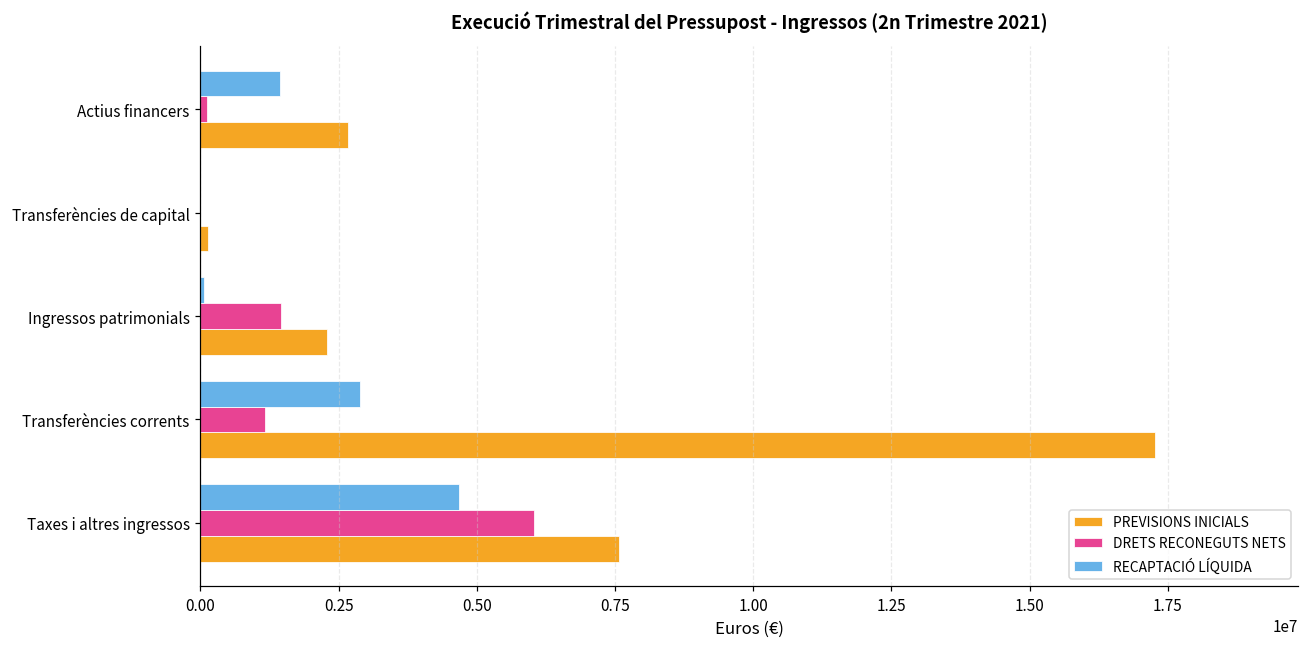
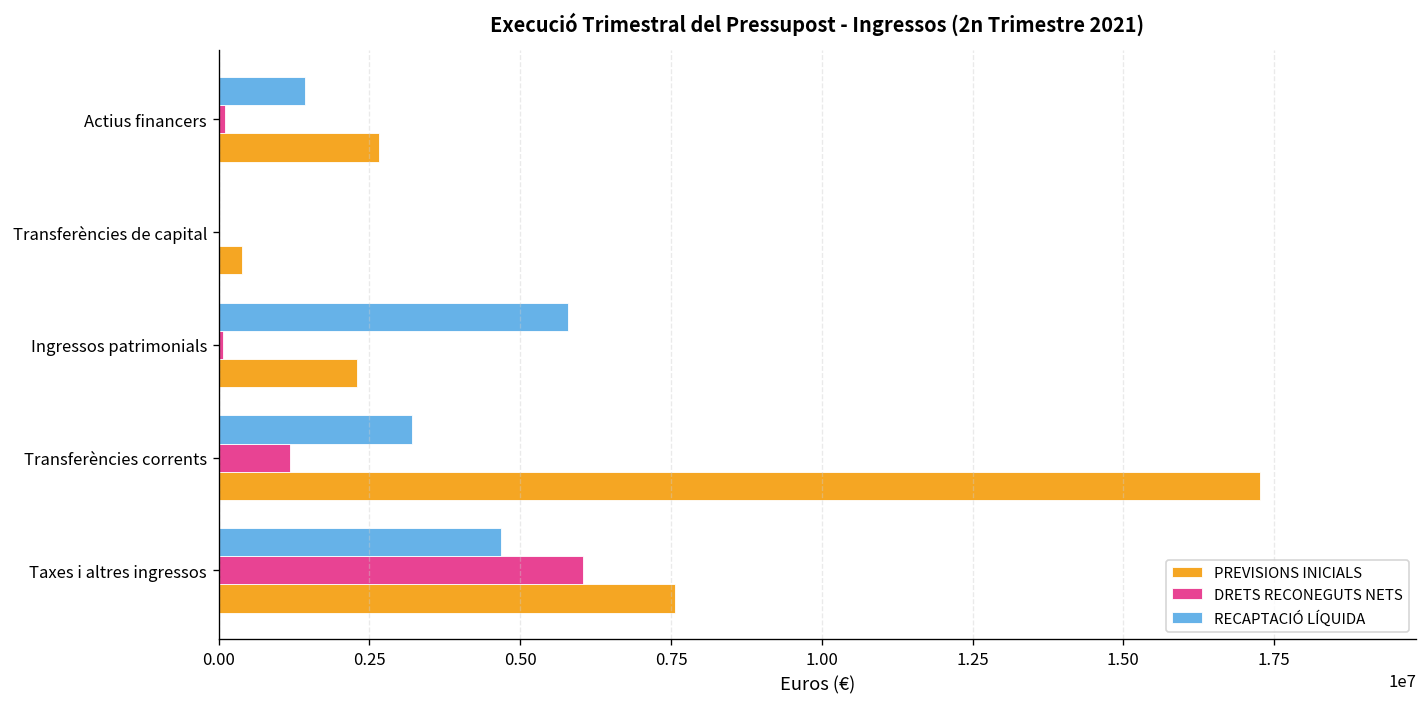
PREVISIONS INICIALS, Transferències de capital: 100000 -> 400000
RECAPTACIÓ LÍQUIDA, Ingressos patrimonials: 100000 -> 5800000
DRETS RECONEGUTS NETS, Ingressos patrimonials: 1500000 -> 100000
RECAPTACIÓ LÍQUIDA, Transferències corrents: 2900000 -> 3200000
